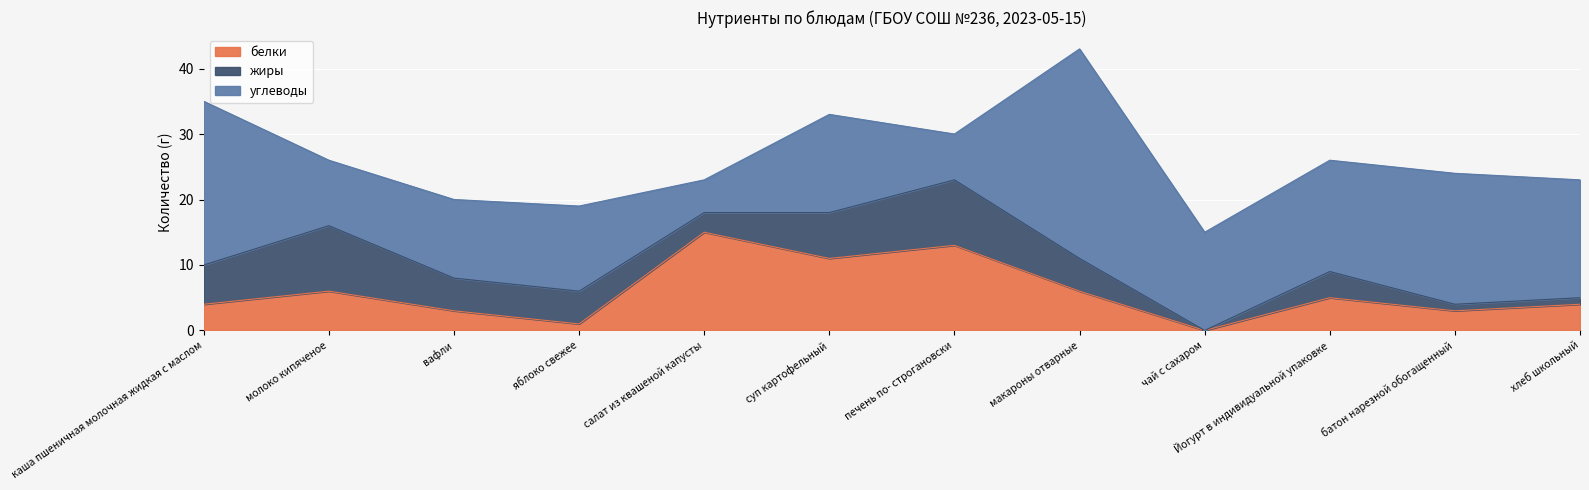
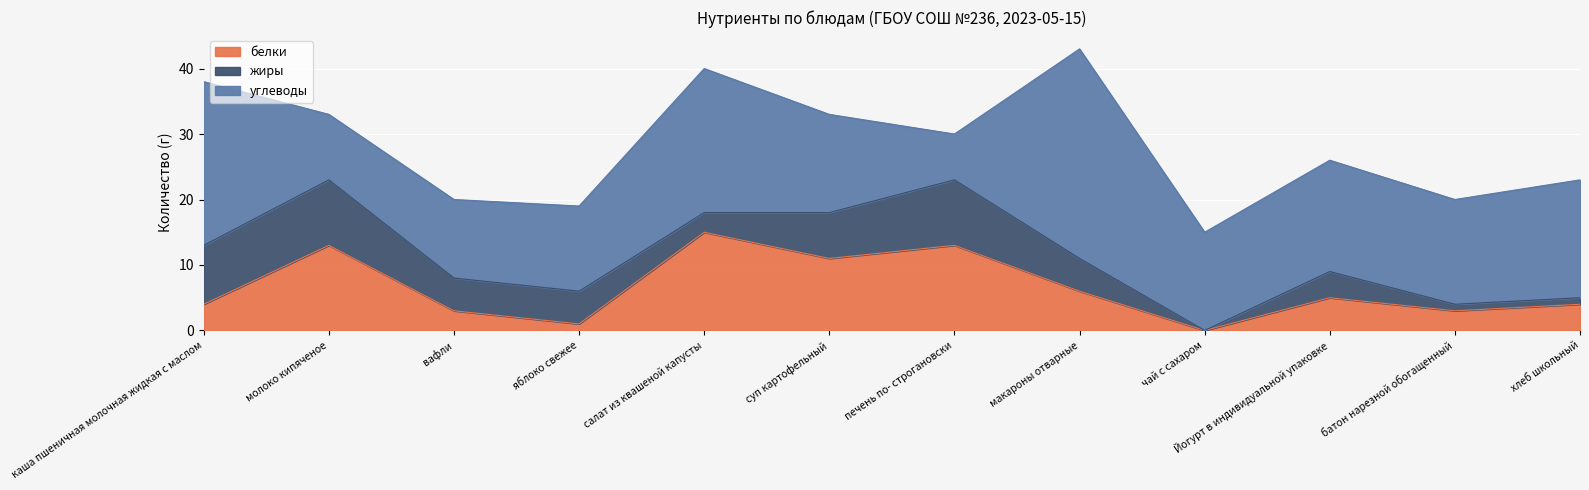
жиры, каша пшеничная молочная жидкая с маслом: 6 -> 9
белки, молоко кипяченое: 6 -> 13
углеводы, салат из квашеной капусты: 5 -> 22
углеводы, батон нарезной обогащенный: 20 -> 16
